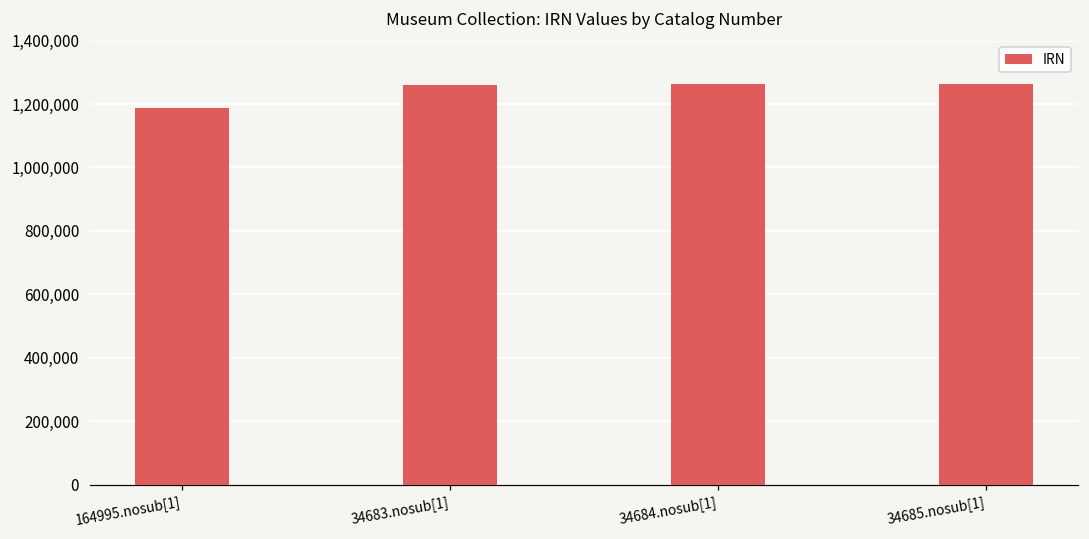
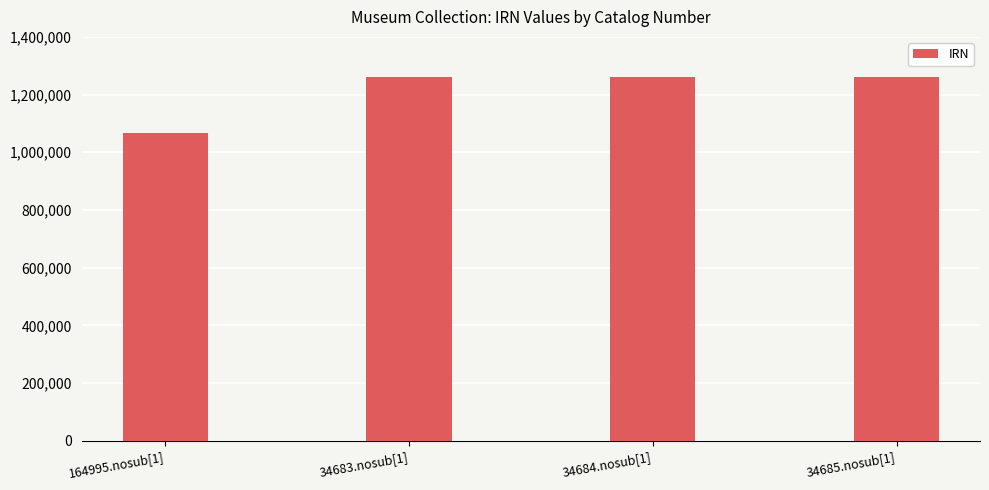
164995.nosub[1]: 1,190,000 -> 1,070,000
